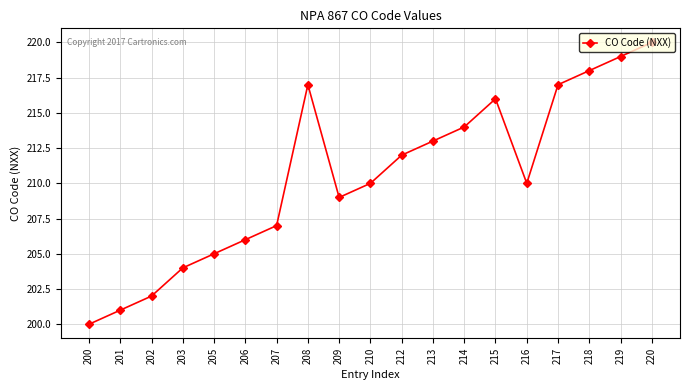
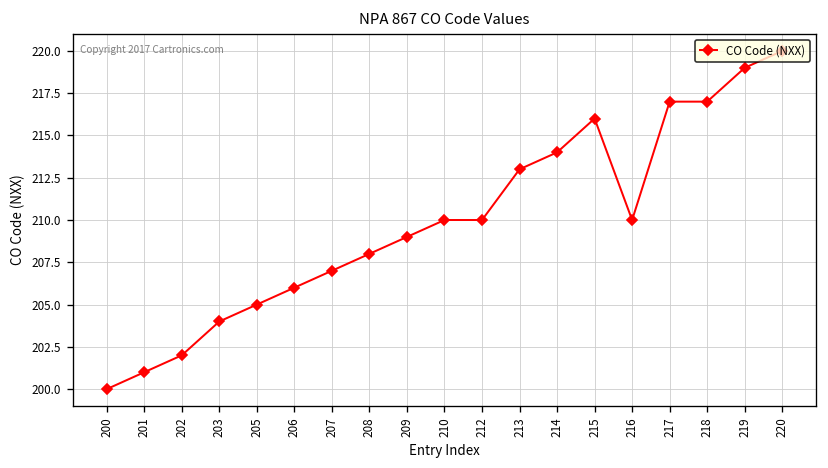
208: 217 -> 208
212: 212 -> 210
218: 218 -> 217
